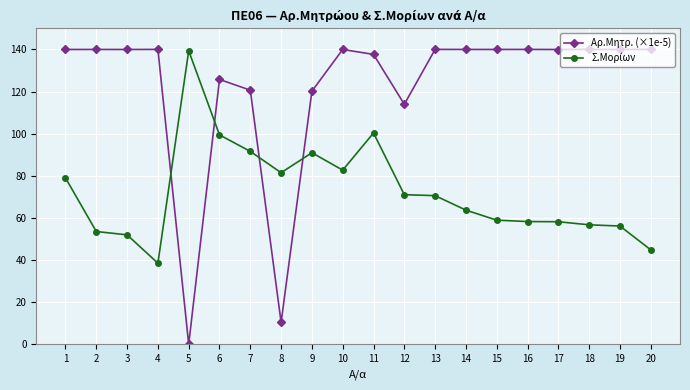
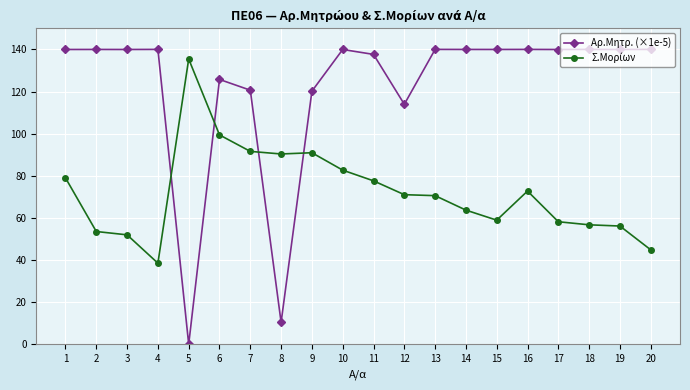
Σ.Μορίων, 5: 139 -> 135
Σ.Μορίων, 8: 81 -> 90
Σ.Μορίων, 11: 100 -> 78
Σ.Μορίων, 16: 58 -> 73
